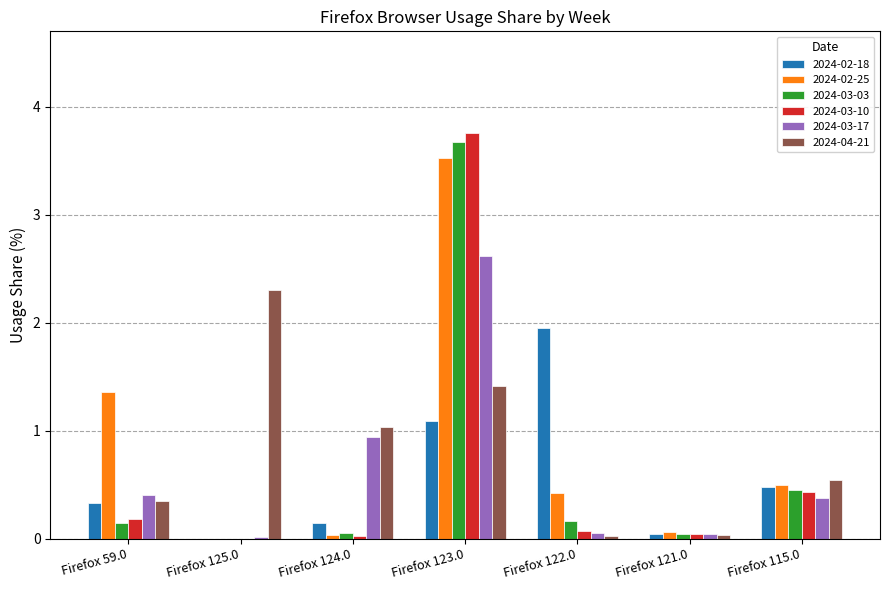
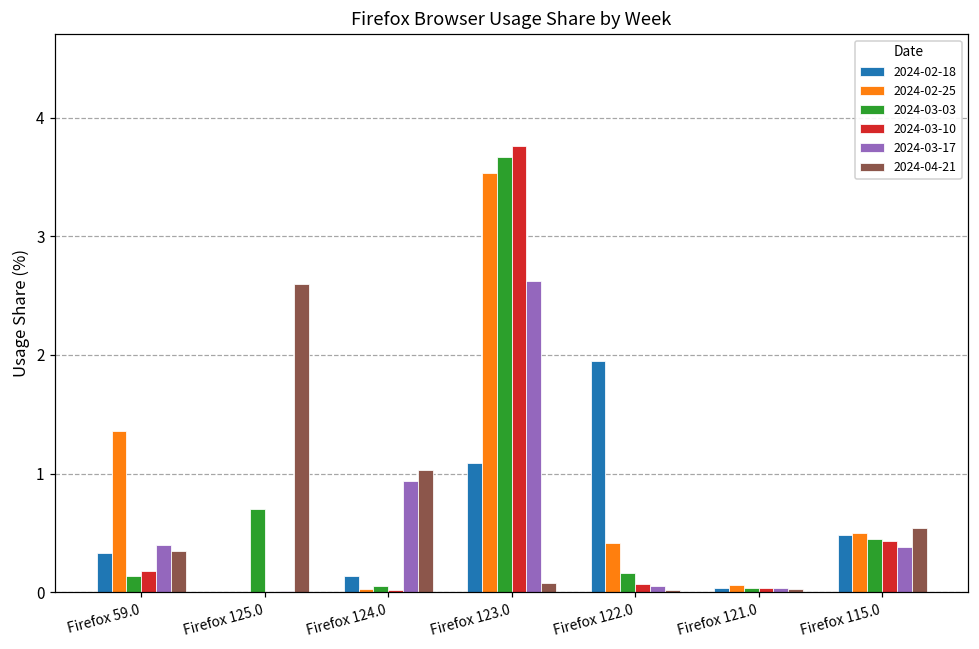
2024-03-03, Firefox 125.0: 0.0 -> 0.7
2024-04-21, Firefox 125.0: 2.3 -> 2.6
2024-04-21, Firefox 123.0: 1.41 -> 0.08
